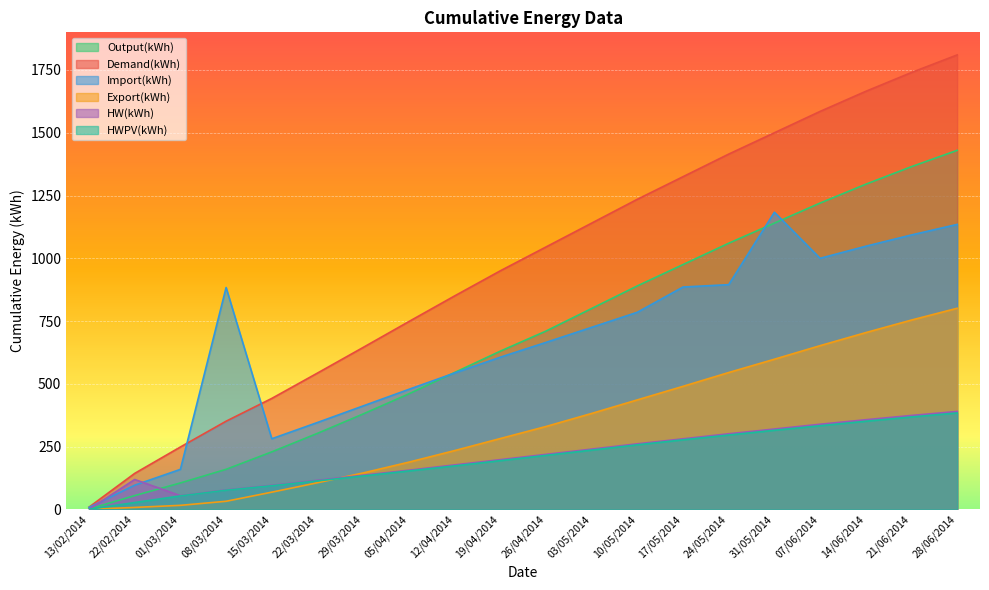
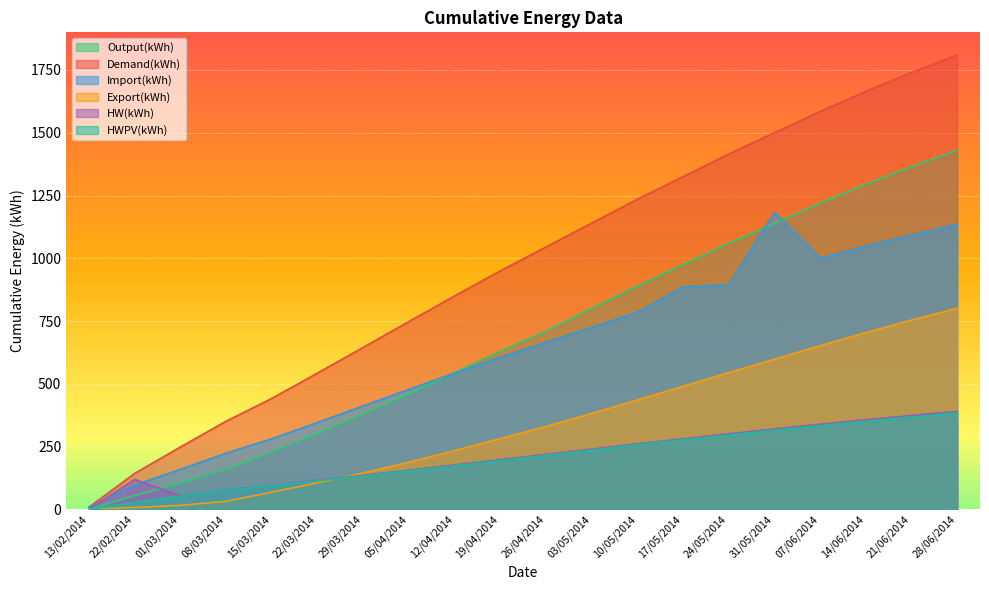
Import(kWh), 08/03/2014: 880 -> 220
